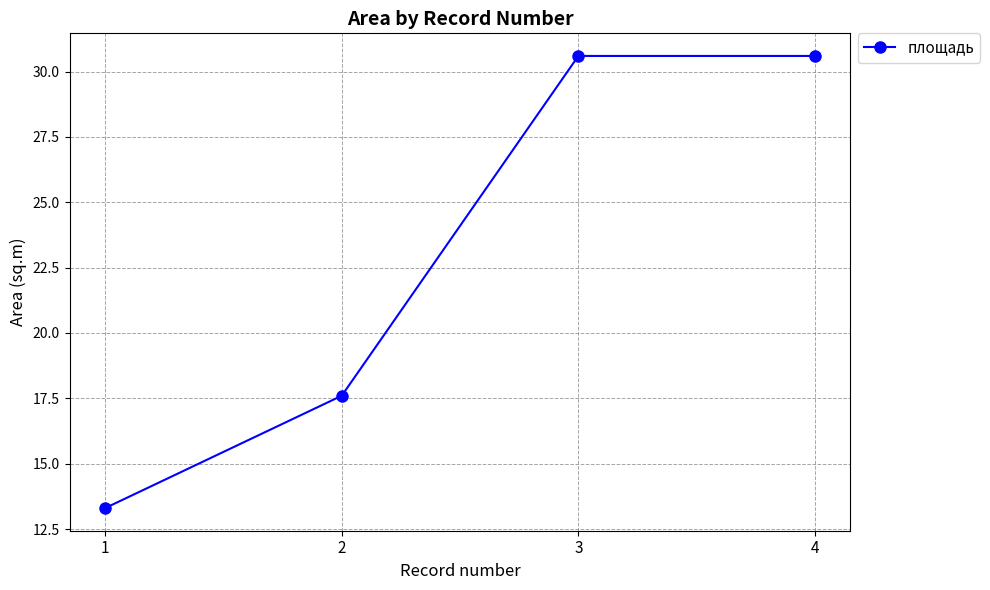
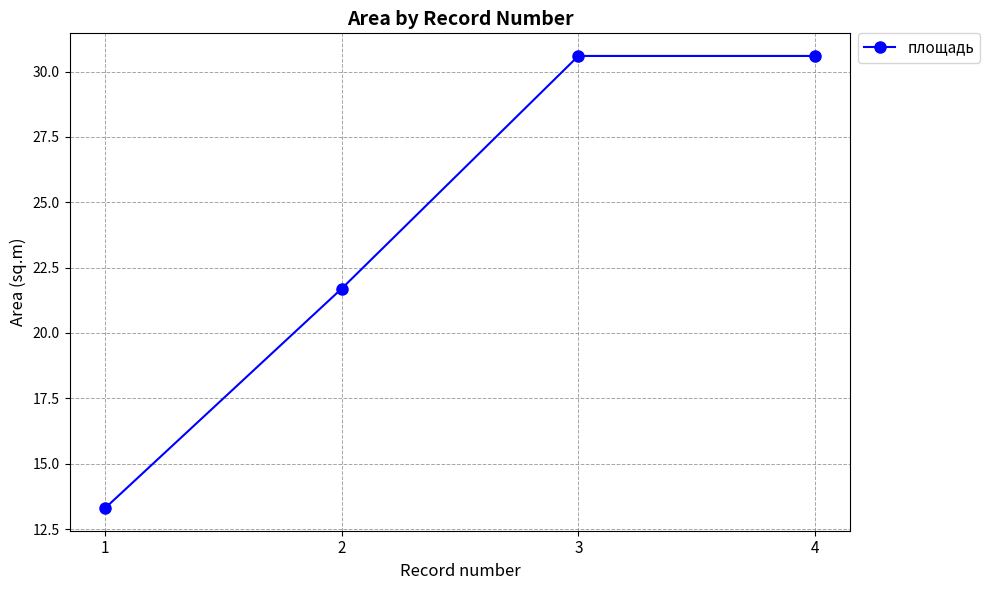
2: 17.6 -> 21.7
